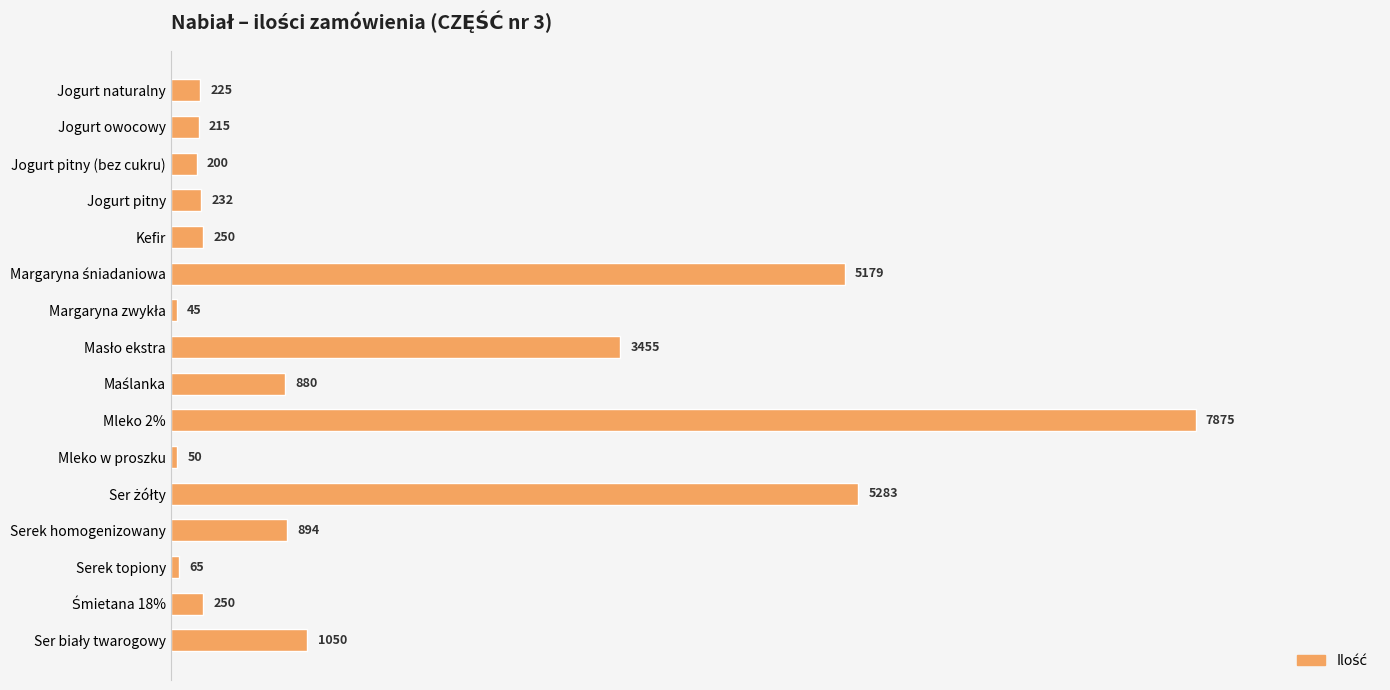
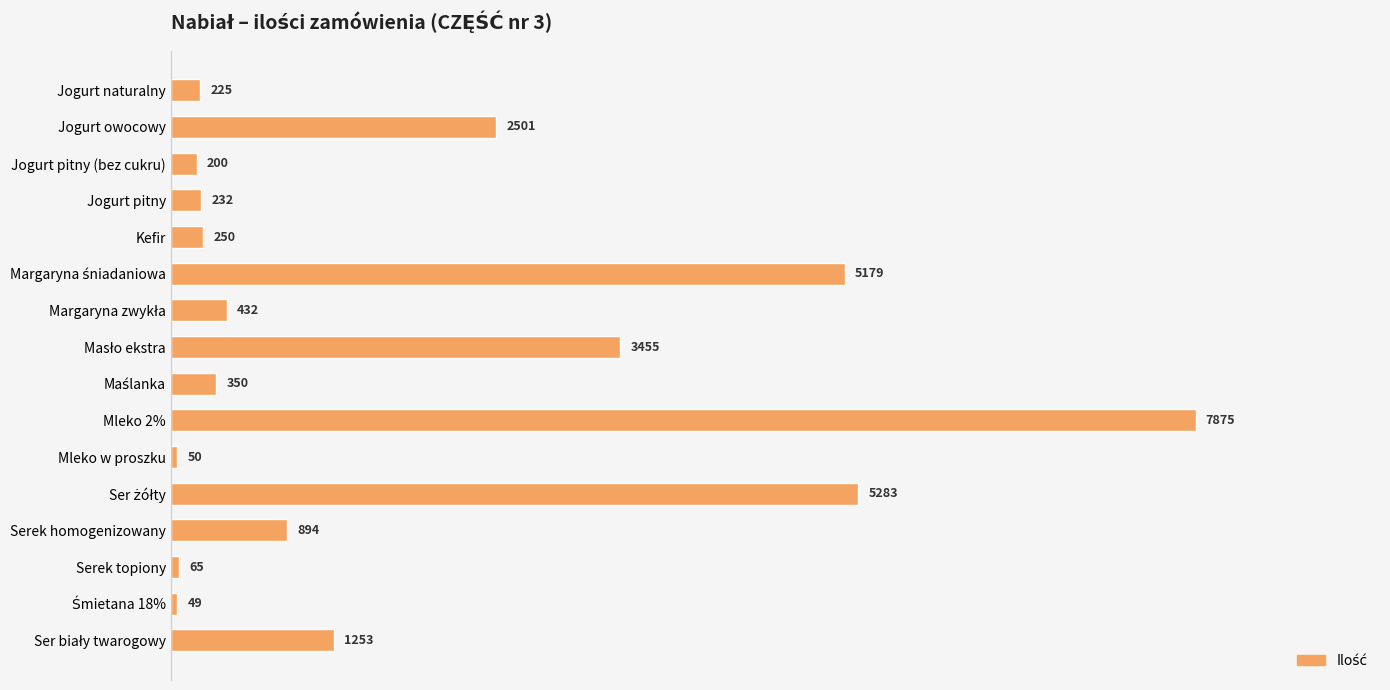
Jogurt owocowy: 215 -> 2501
Margaryna zwykła: 45 -> 432
Maślanka: 880 -> 350
Śmietana 18%: 250 -> 49
Ser biały twarogowy: 1050 -> 1253
